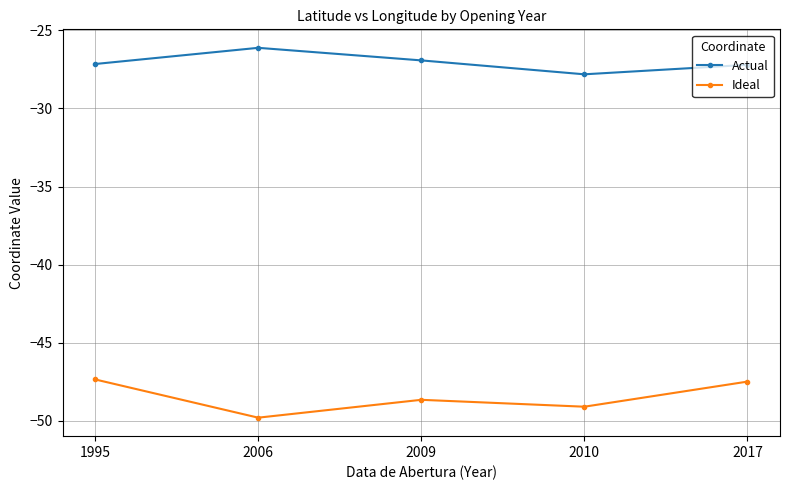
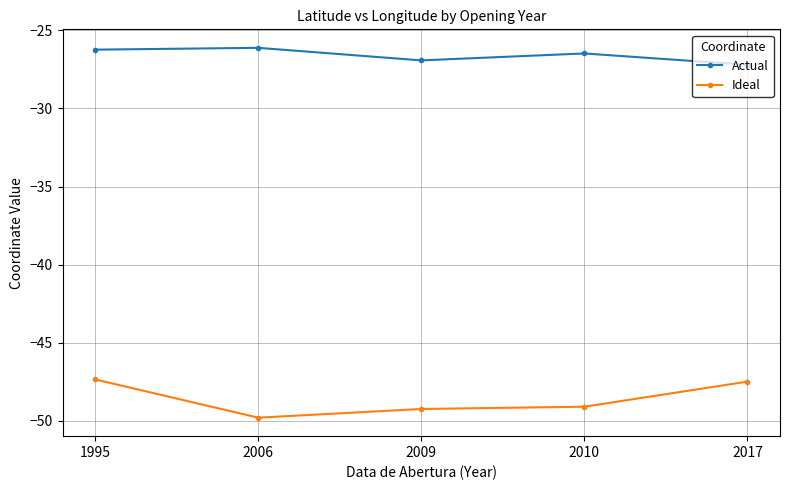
Actual, 1995: -27.2 -> -26.2
Ideal, 2009: -48.7 -> -49.2
Actual, 2010: -27.8 -> -26.5
